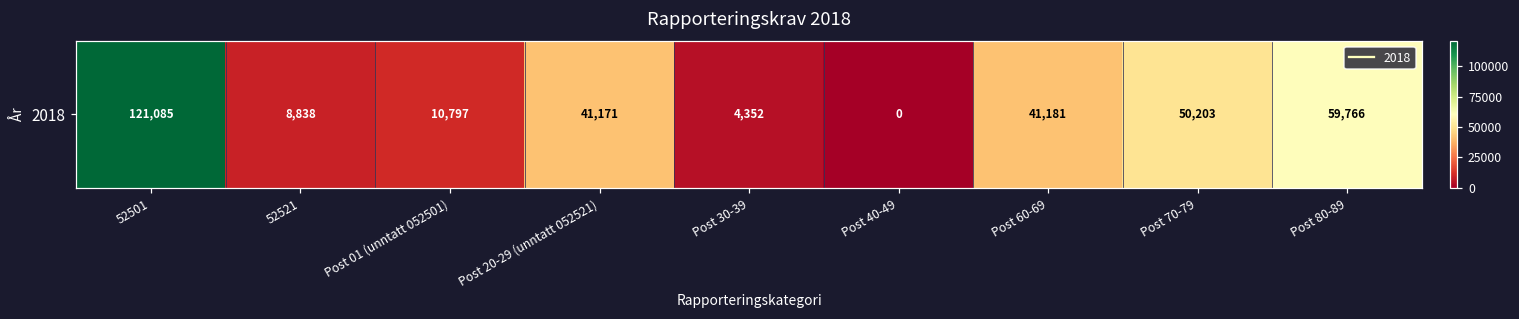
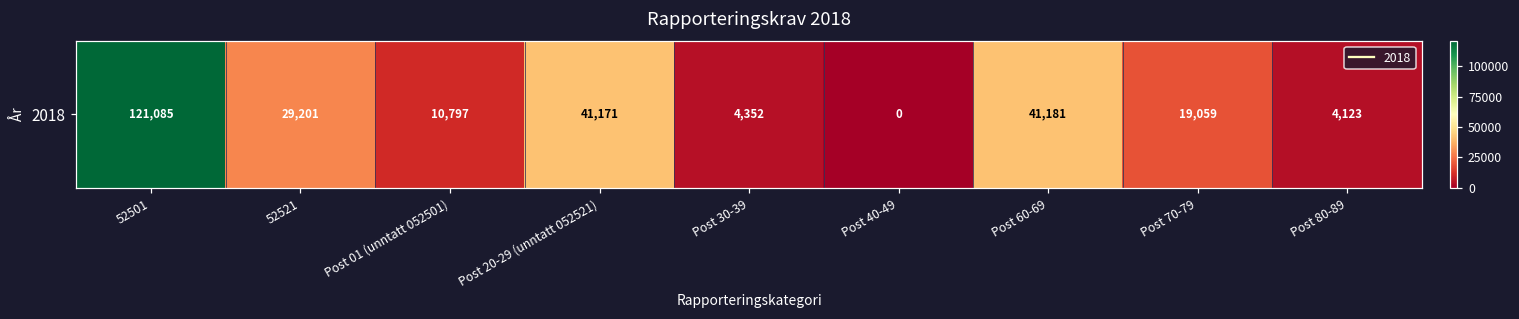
2018, 52521: 8,838 -> 29,201
2018, Post 70-79: 50,203 -> 19,059
2018, Post 80-89: 59,766 -> 4,123
